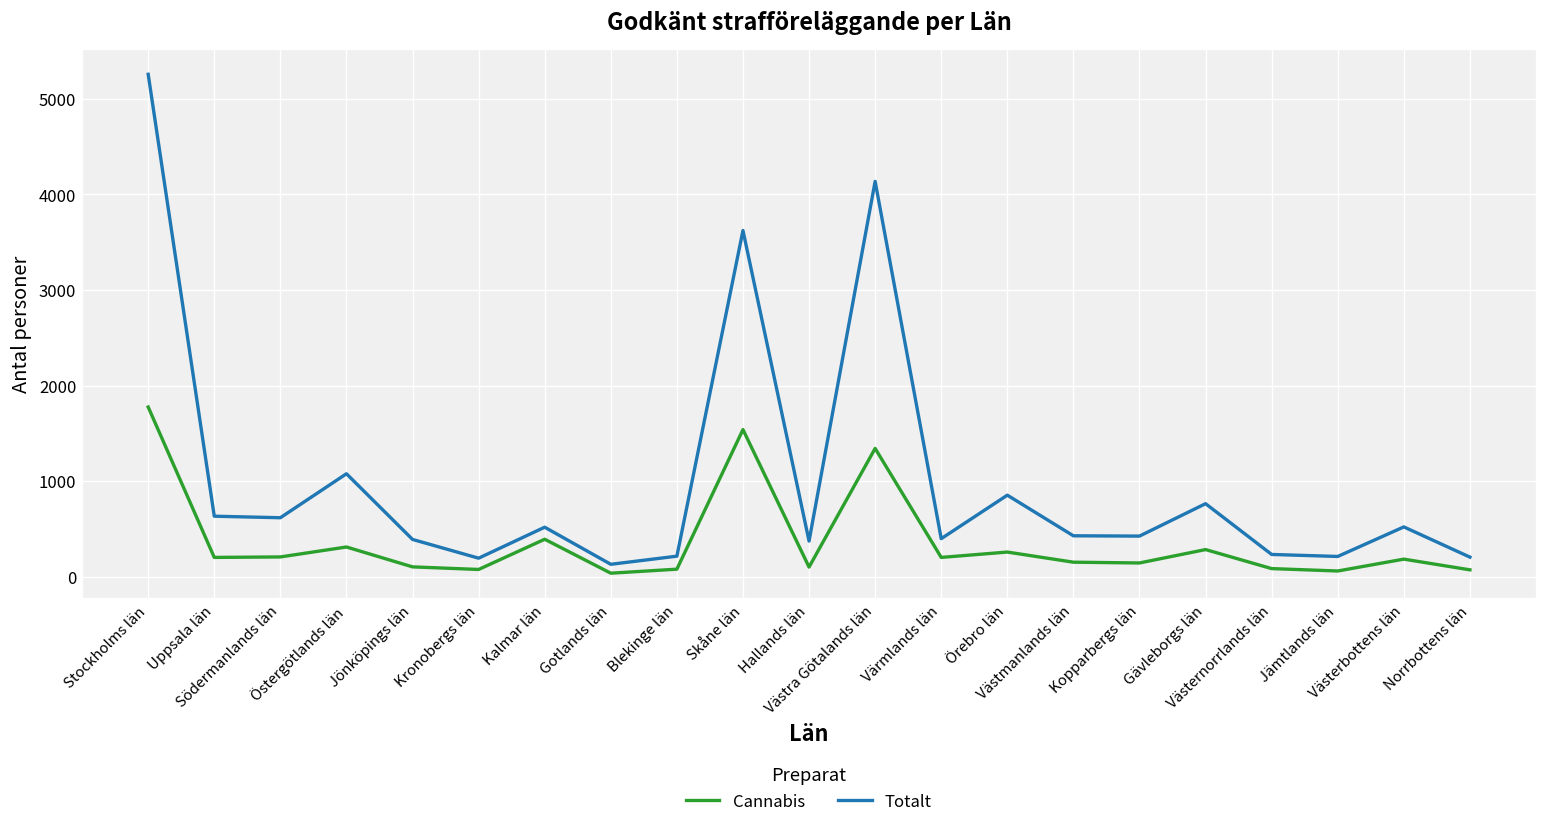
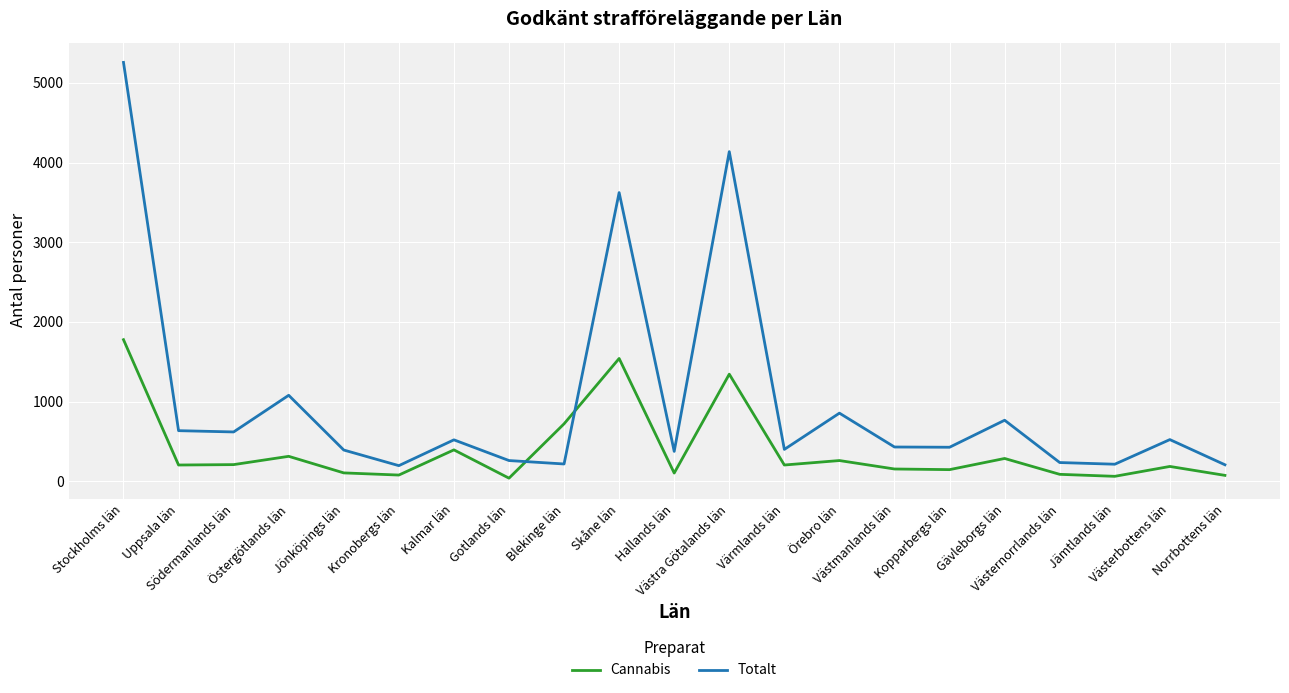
Totalt, Gotlands län: 100 -> 300
Cannabis, Blekinge län: 100 -> 700
